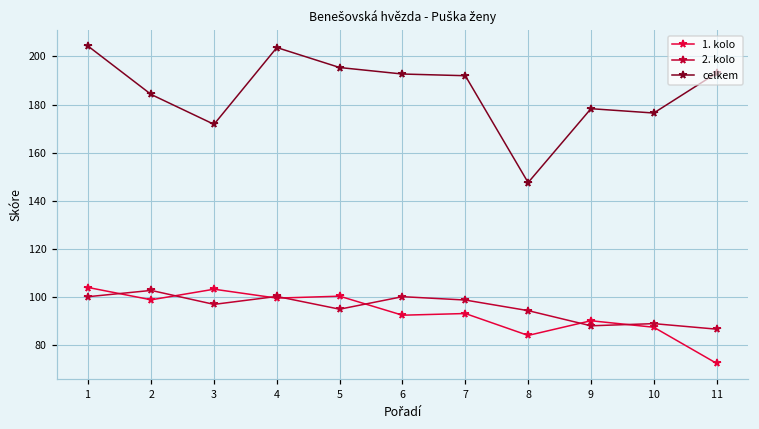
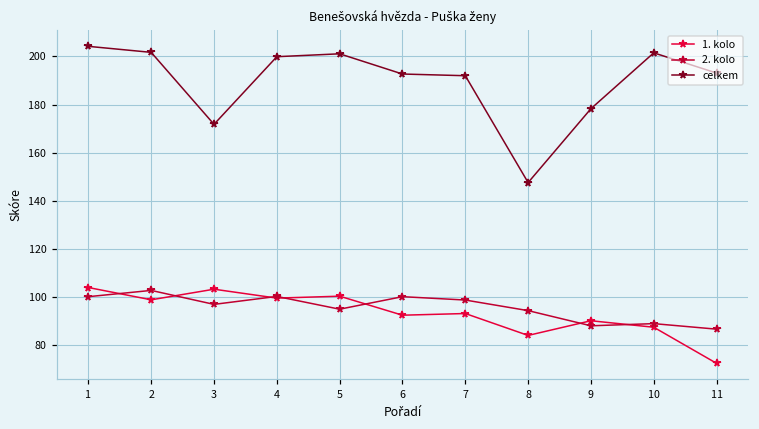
celkem, 2: 184 -> 202
celkem, 4: 204 -> 200
celkem, 5: 195 -> 201
celkem, 10: 177 -> 202
